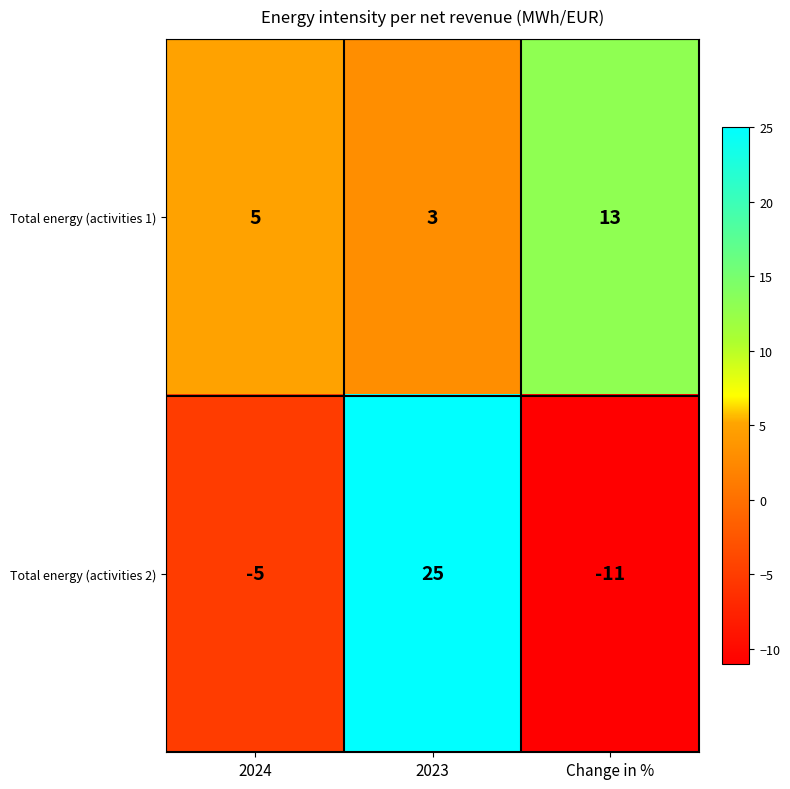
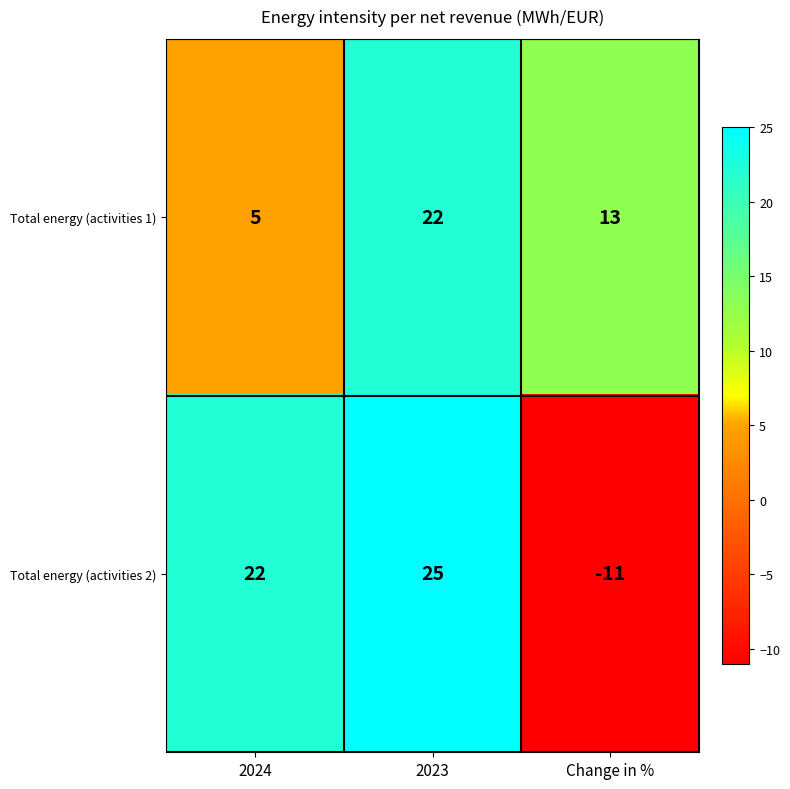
Total energy (activities 1), 2023: 3 -> 22
Total energy (activities 2), 2024: -5 -> 22
